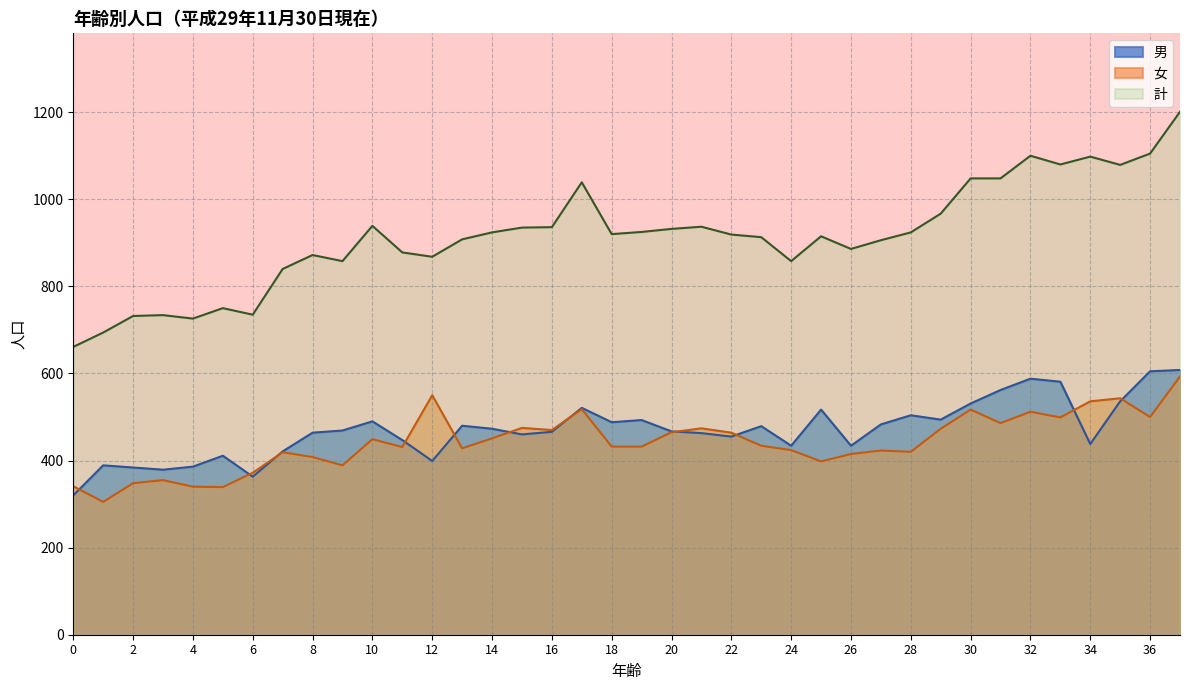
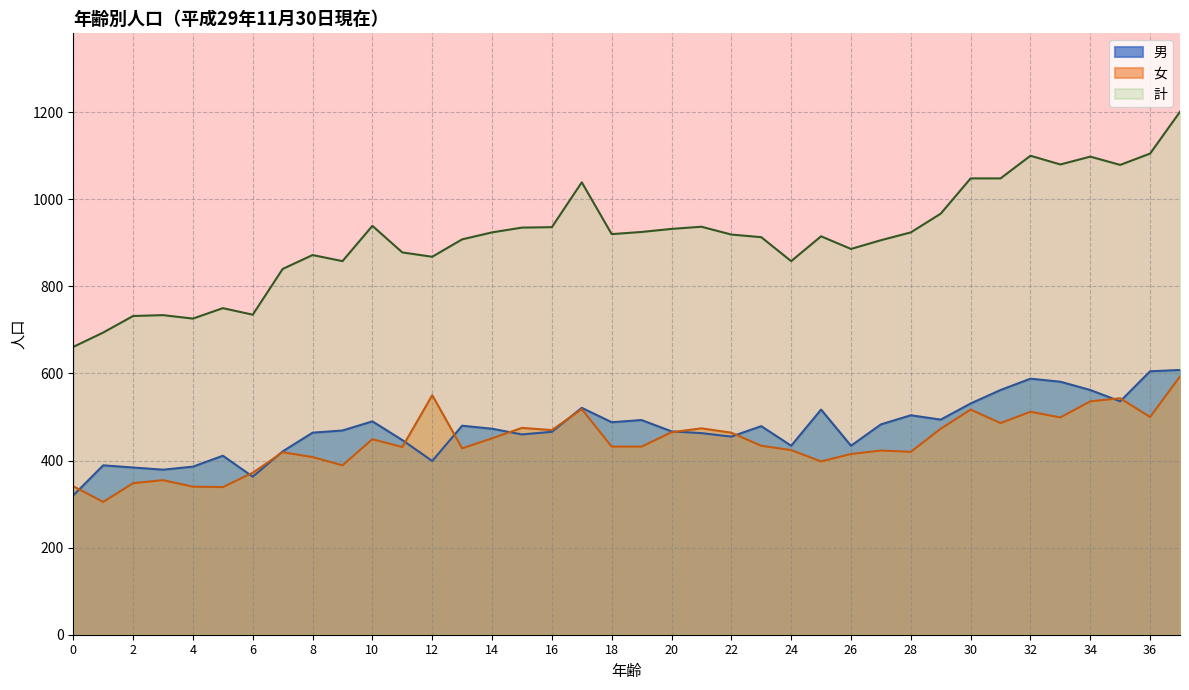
男, 34: 440 -> 560
